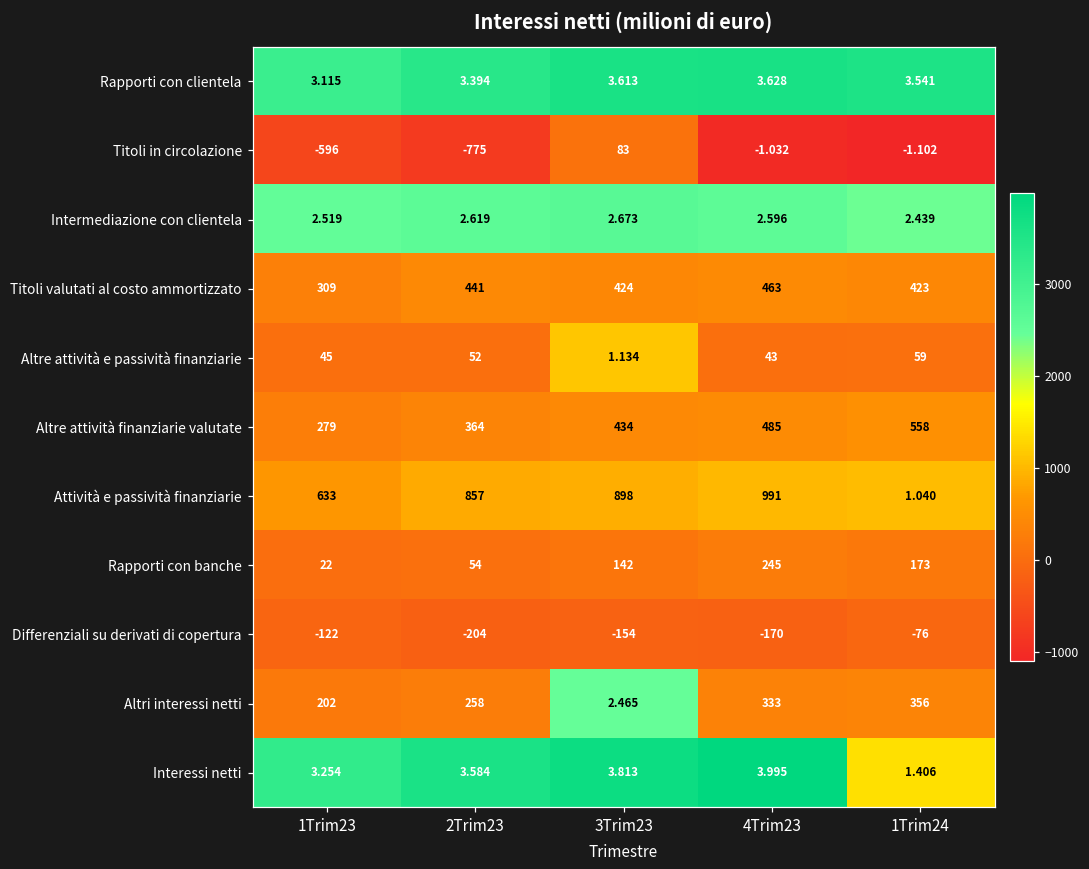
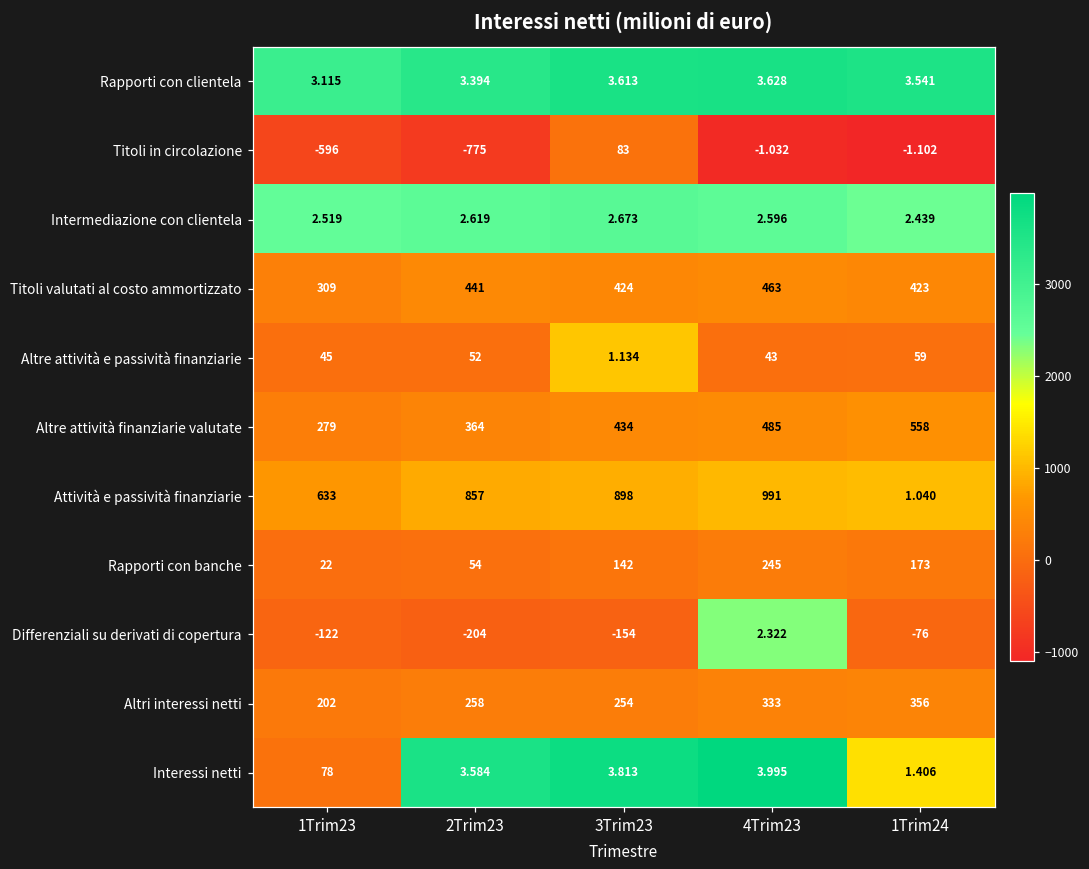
Differenziali su derivati di copertura, 4Trim23: -170 -> 2.322
Altri interessi netti, 3Trim23: 2.465 -> 254
Interessi netti, 1Trim23: 3.254 -> 78
